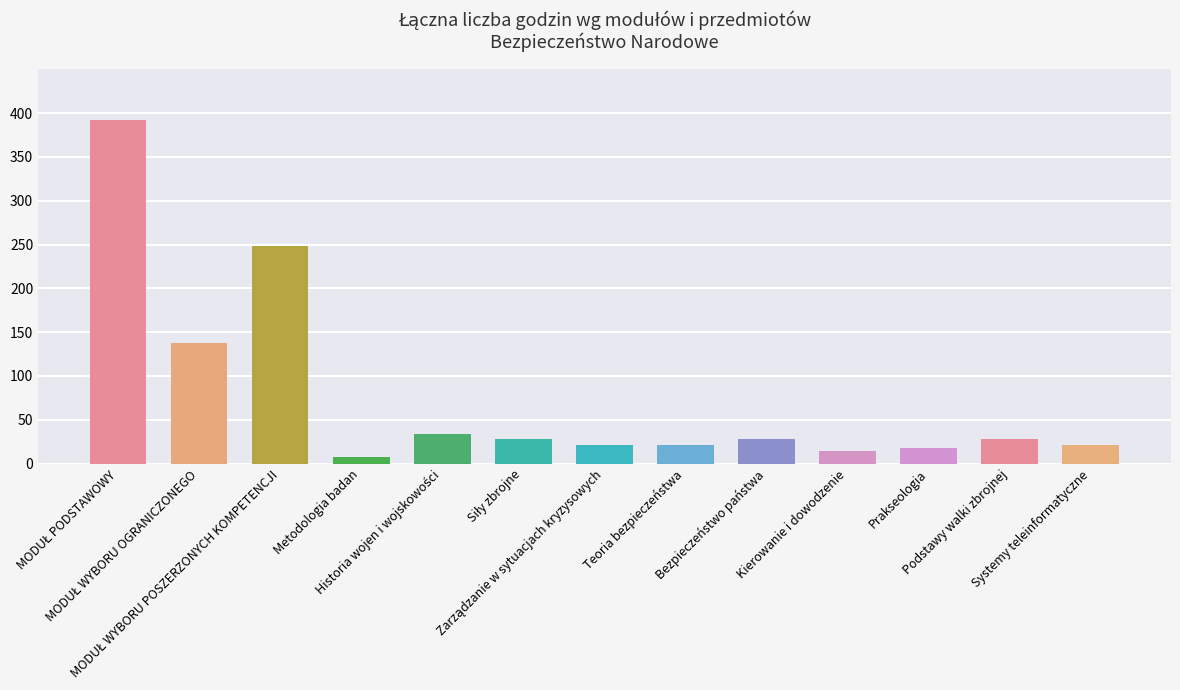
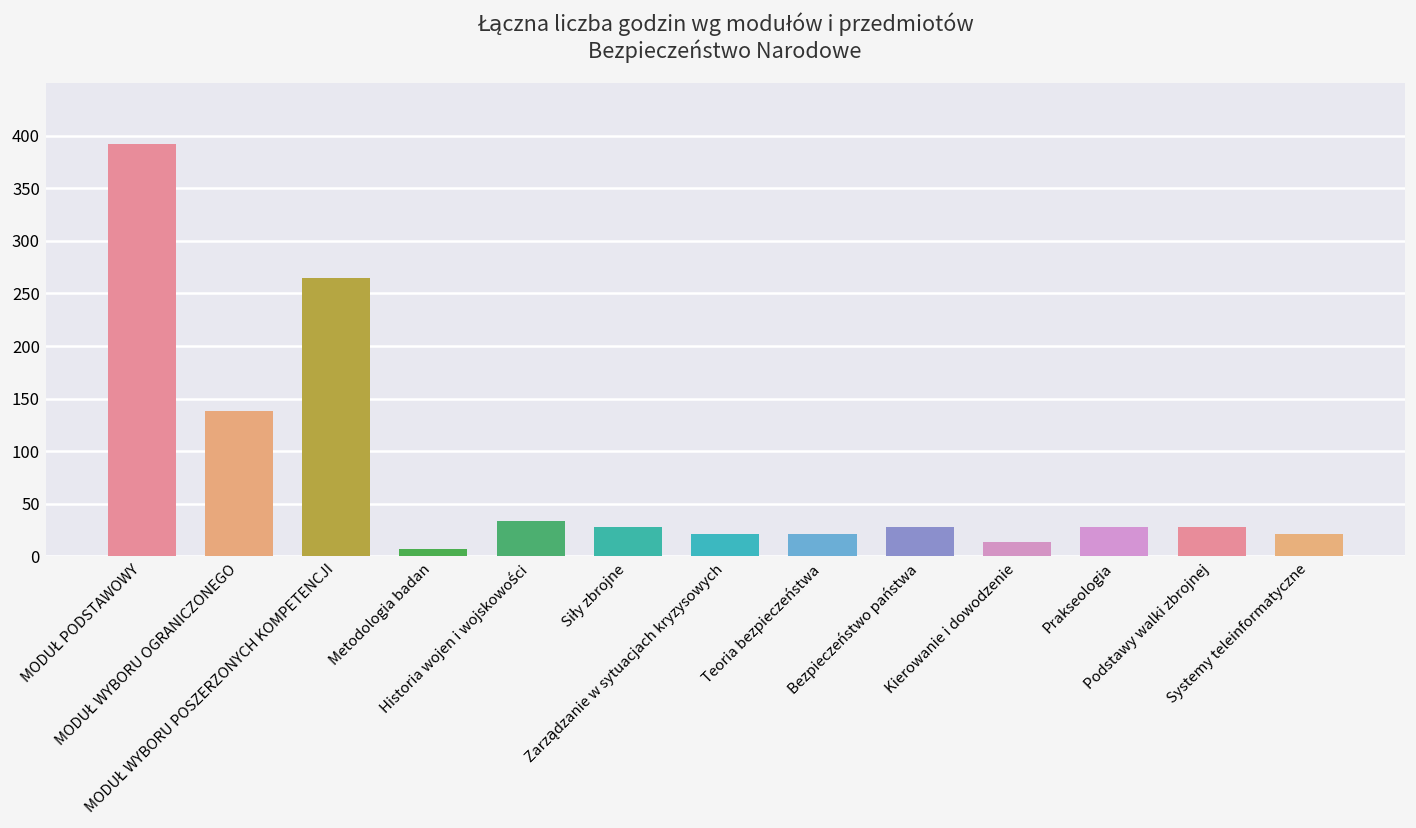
MODUŁ WYBORU POSZERZONYCH KOMPETENCJI: 250 -> 270
Prakseologia: 20 -> 30
